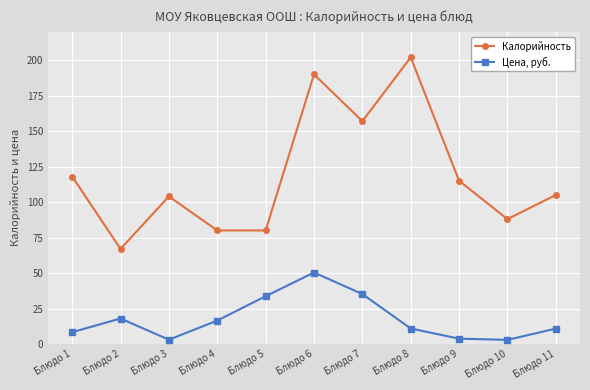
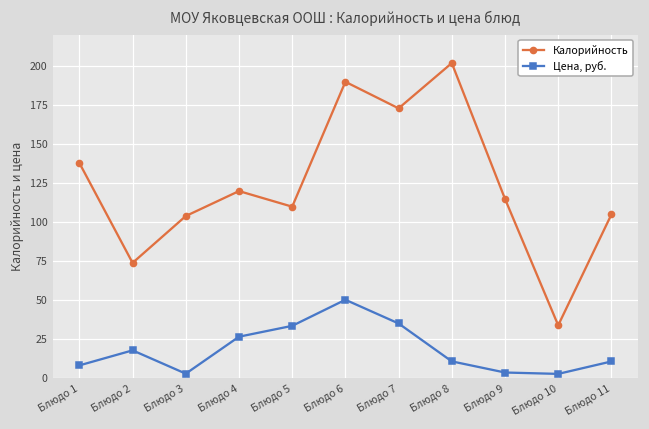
Калорийность, Блюдо 1: 118 -> 138
Калорийность, Блюдо 2: 67 -> 74
Калорийность, Блюдо 4: 80 -> 120
Цена, руб., Блюдо 4: 17 -> 27
Калорийность, Блюдо 5: 80 -> 110
Калорийность, Блюдо 7: 157 -> 173
Калорийность, Блюдо 10: 88 -> 34
